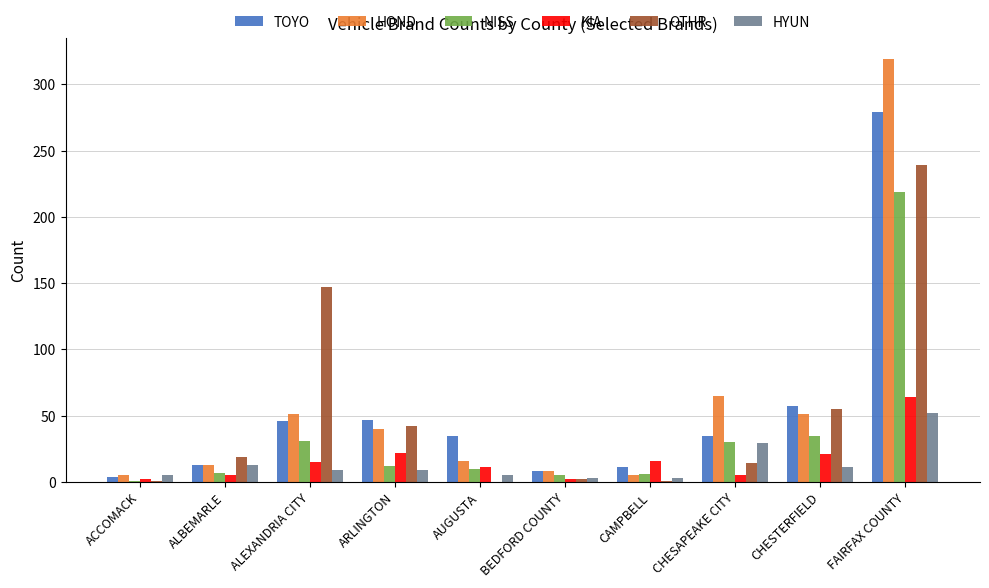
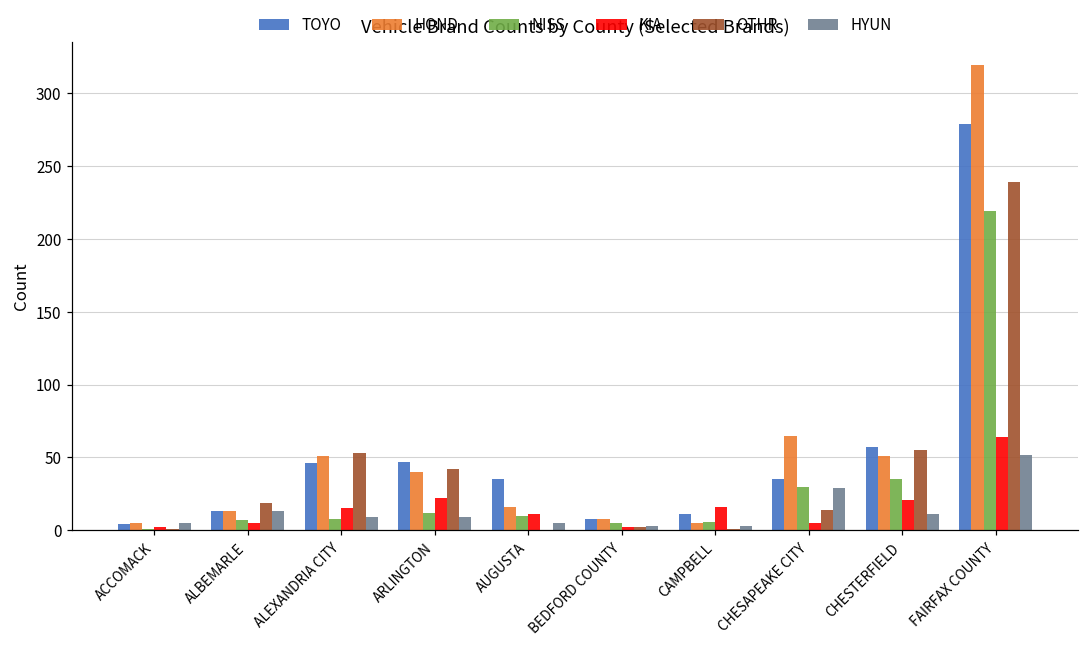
NISS, ALEXANDRIA CITY: 31 -> 8
OTHR, ALEXANDRIA CITY: 147 -> 53
